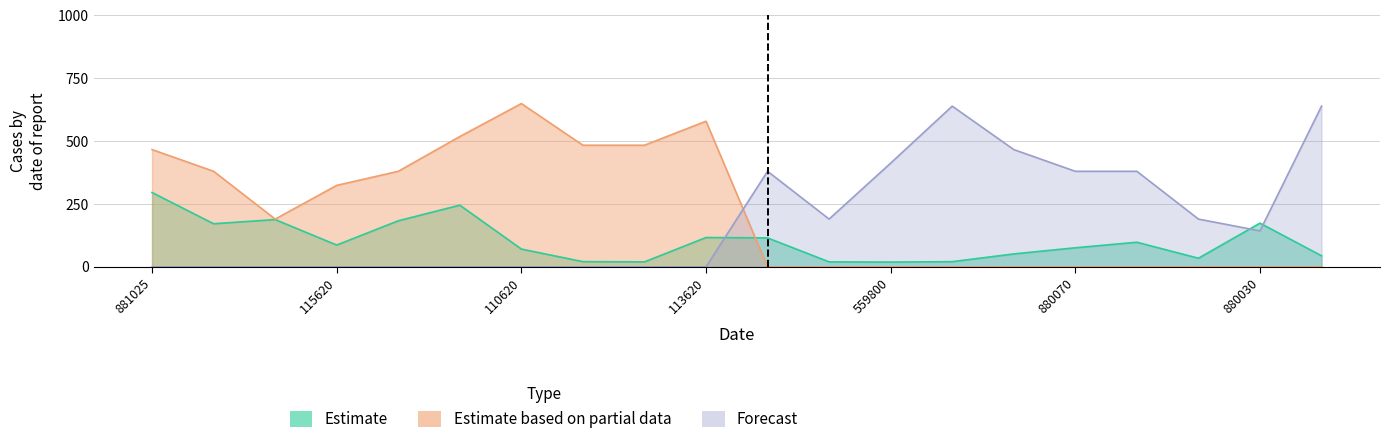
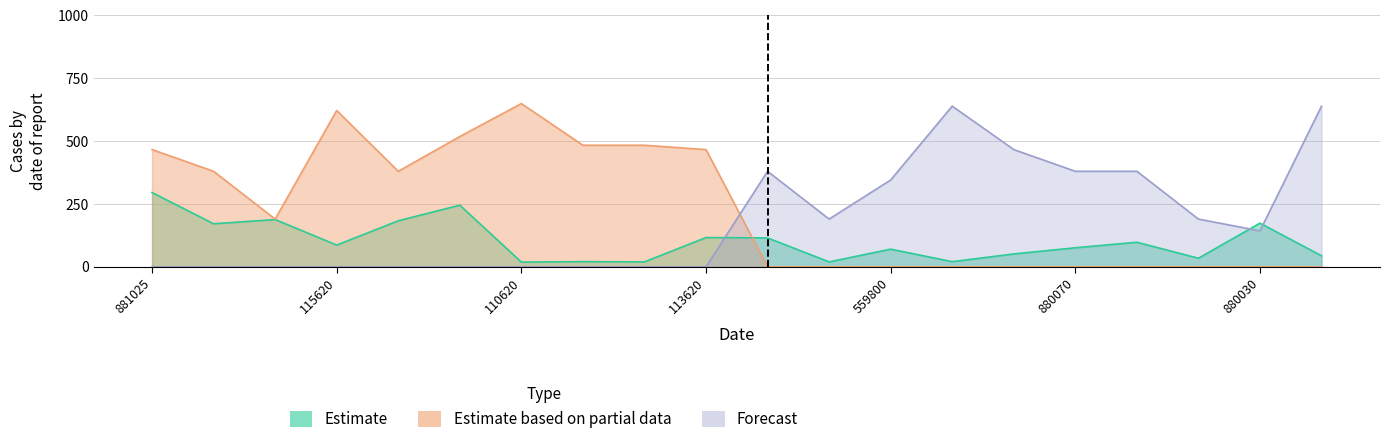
Estimate based on partial data, 115620: 320 -> 620
Estimate, 110620: 70 -> 20
Estimate based on partial data, 113620: 580 -> 470
Estimate, 559800: 20 -> 70
Forecast, 559800: 410 -> 350
